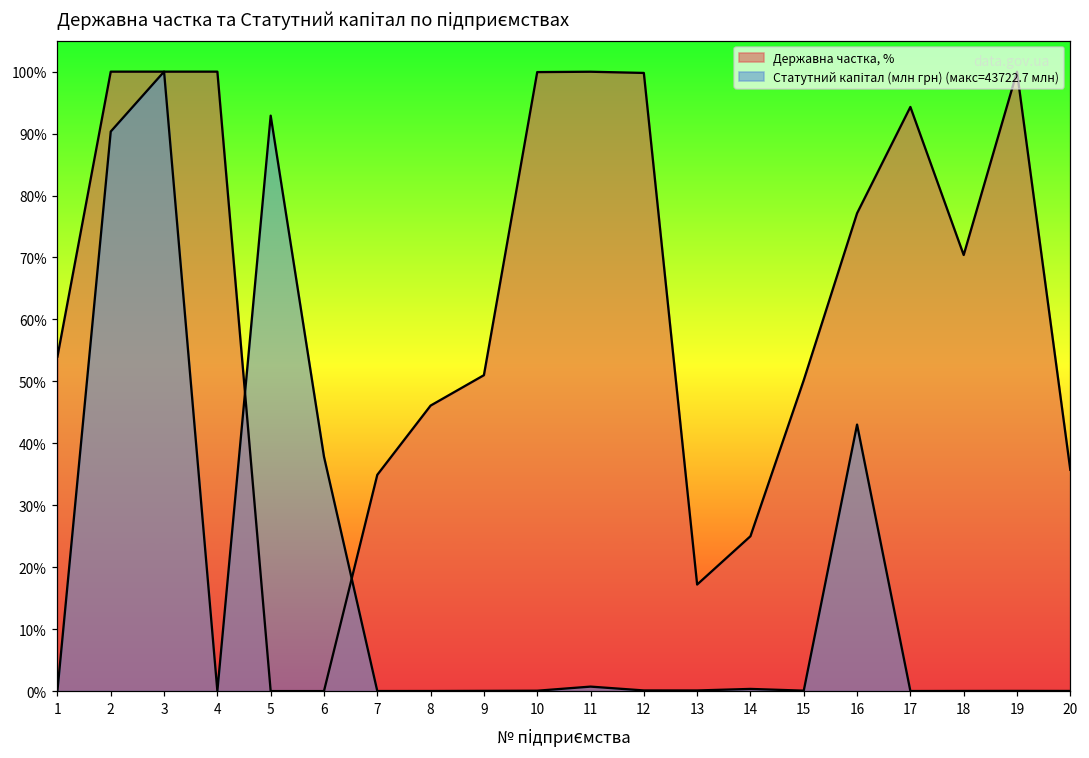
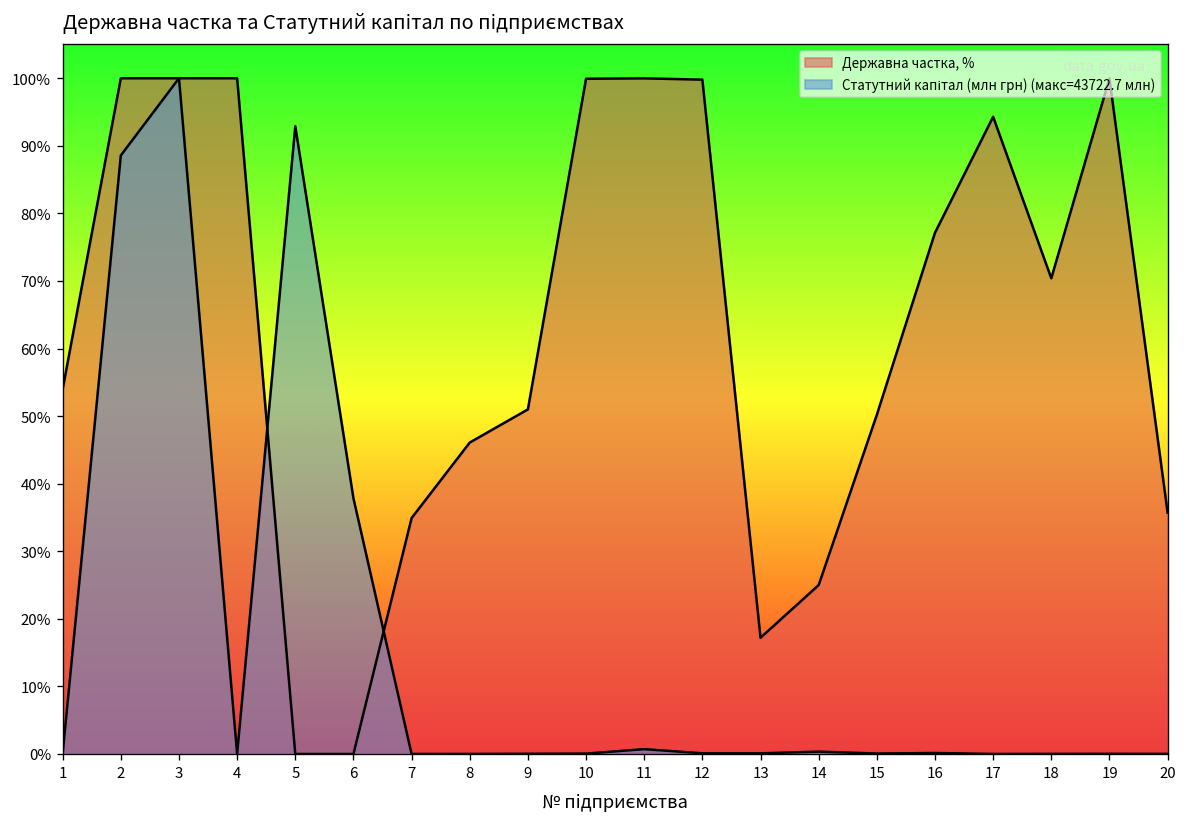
Статутний капітал (млн грн) (макс=43722.7 млн), 2: 90% -> 89%
Статутний капітал (млн грн) (макс=43722.7 млн), 16: 43% -> 0%
